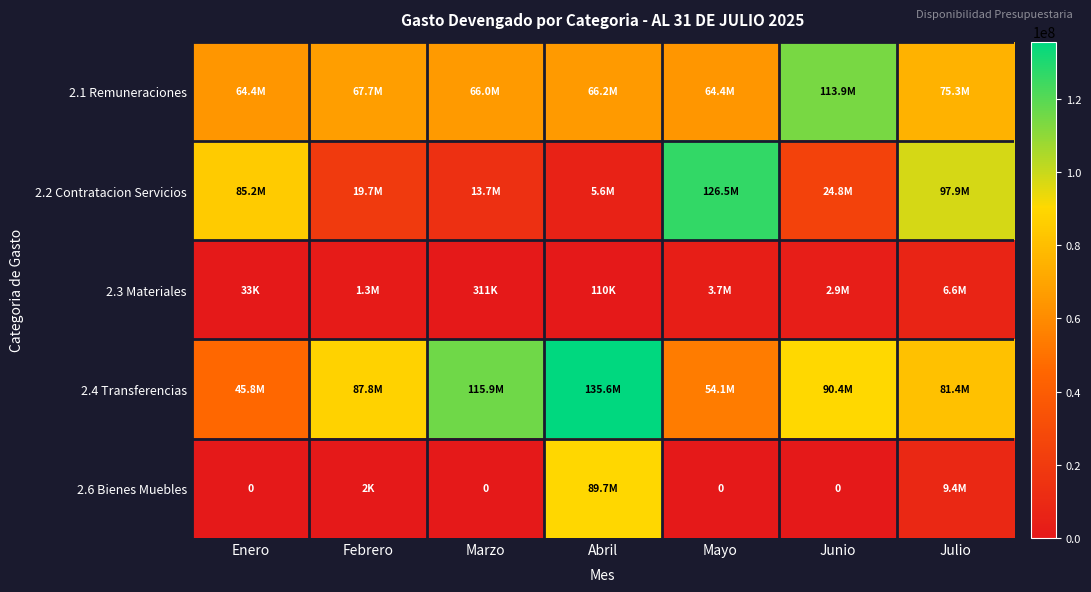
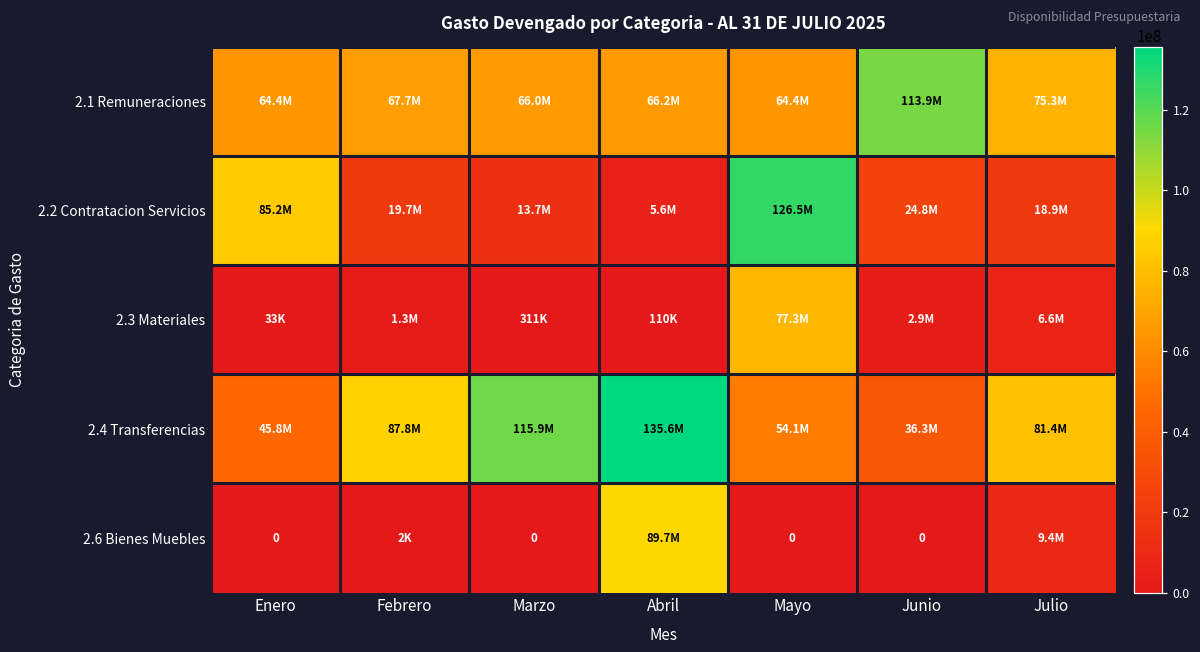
2.2 Contratacion Servicios, Julio: 97.9M -> 18.9M
2.3 Materiales, Mayo: 3.7M -> 77.3M
2.4 Transferencias, Junio: 90.4M -> 36.3M
